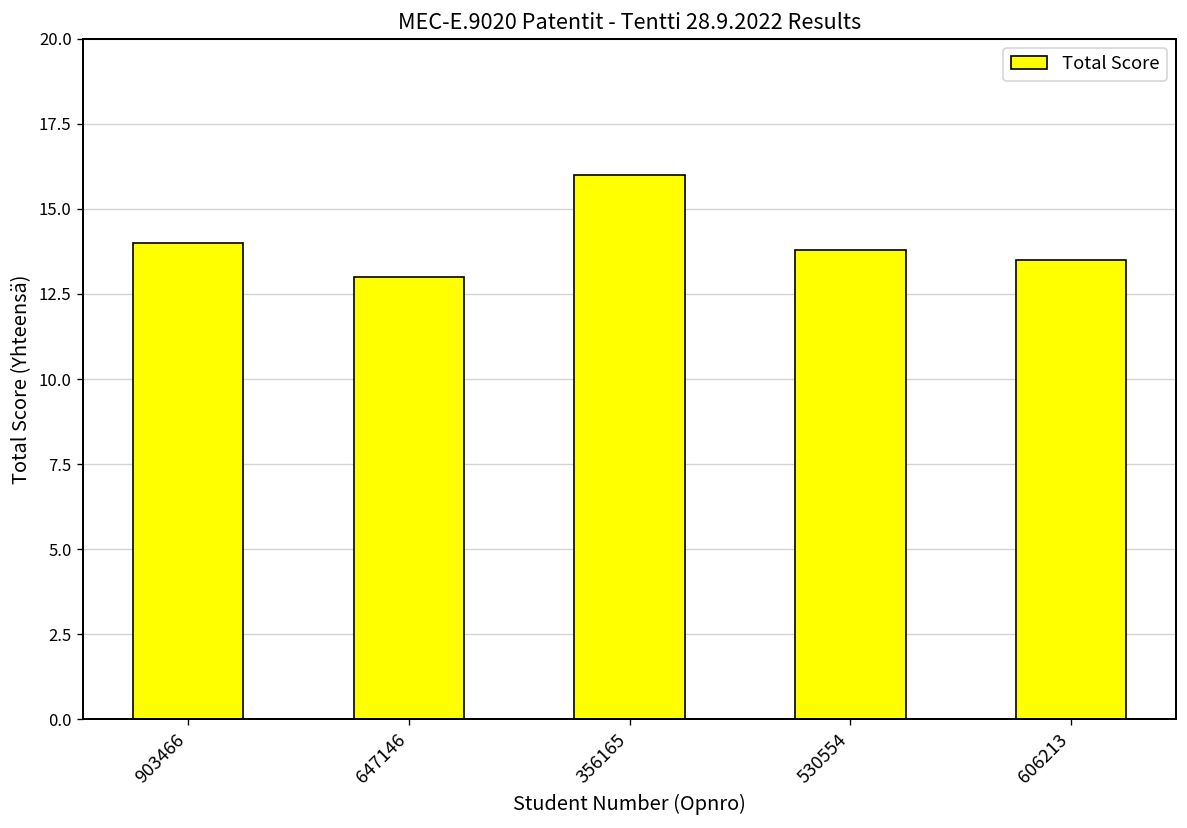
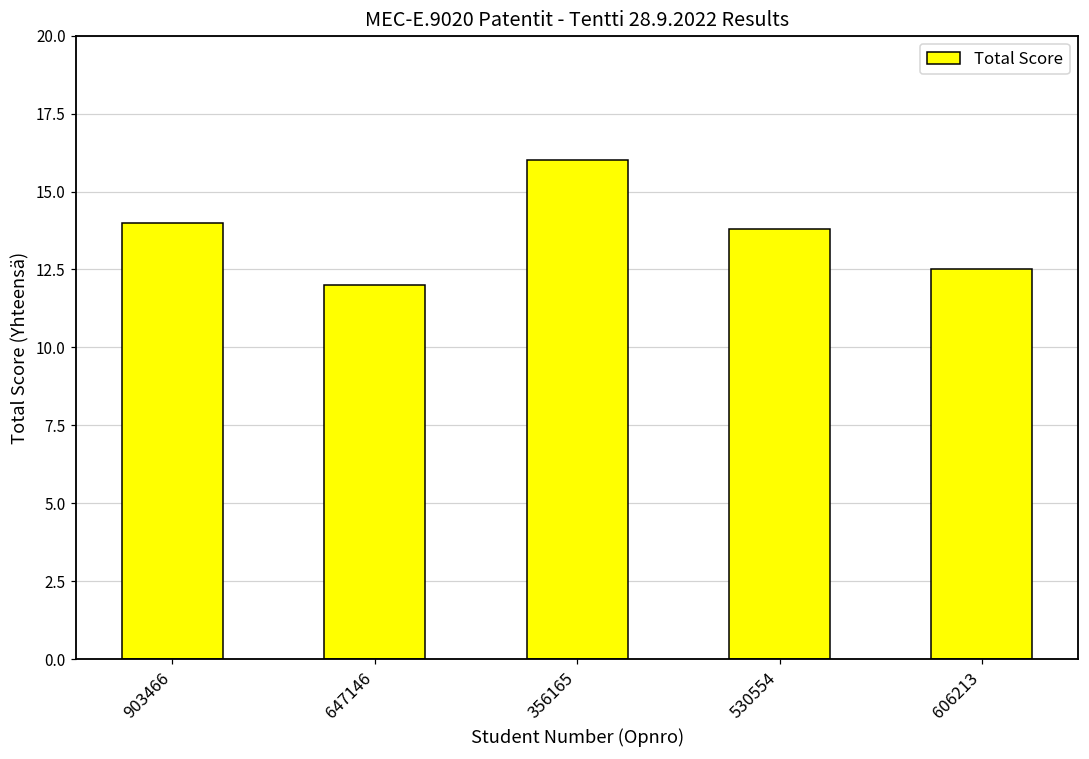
647146: 13 -> 12
606213: 13.5 -> 12.5
